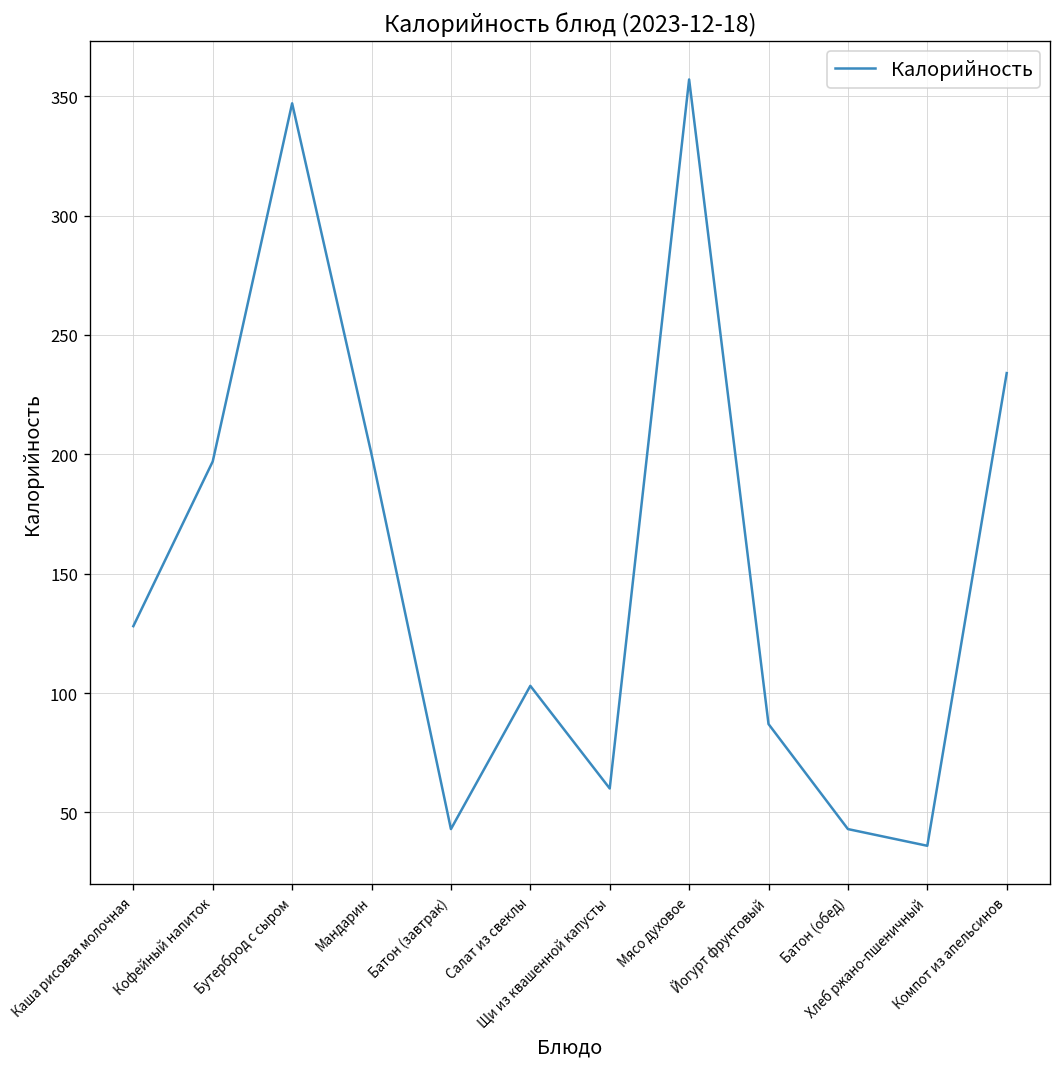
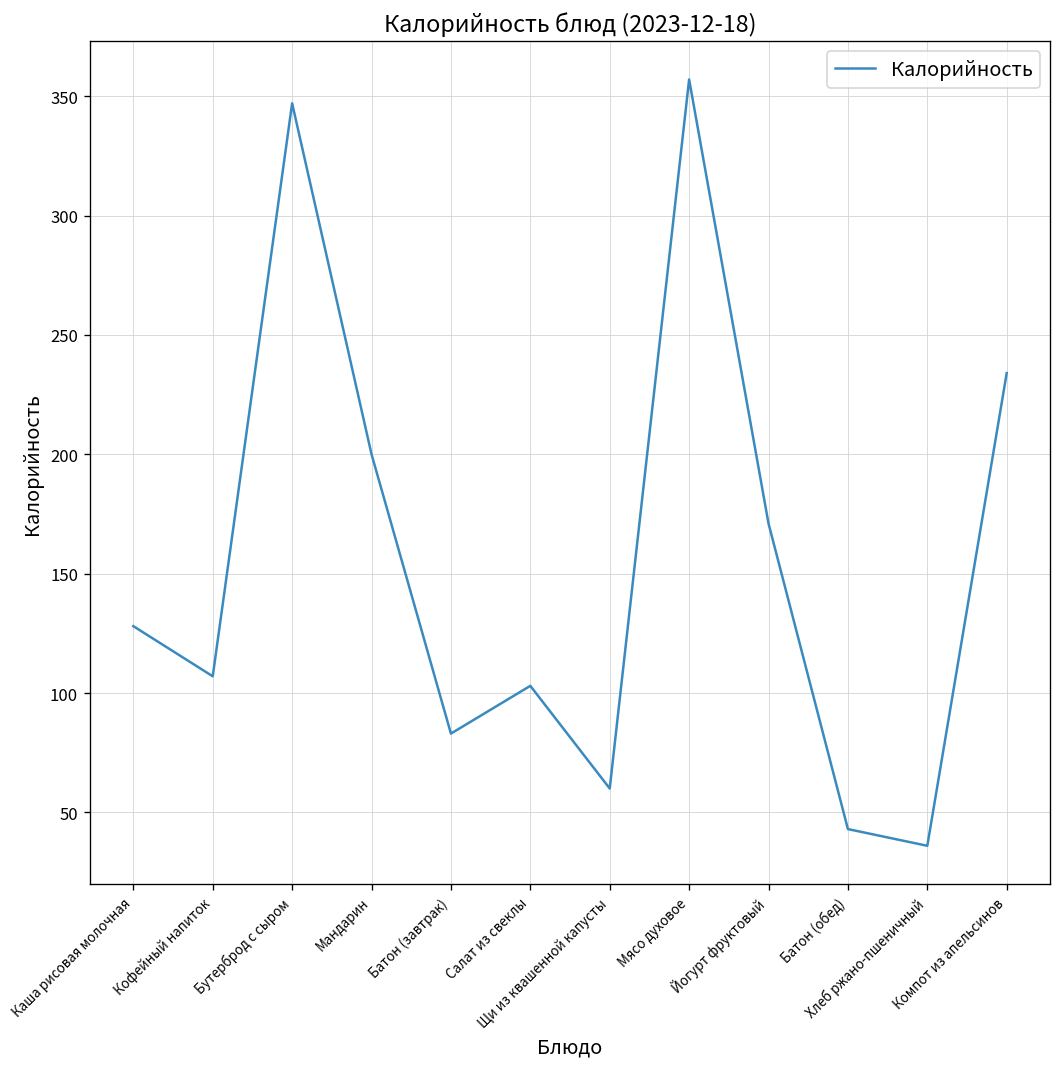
Кофейный напиток: 197 -> 107
Батон (завтрак): 43 -> 83
Йогурт фруктовый: 87 -> 171
